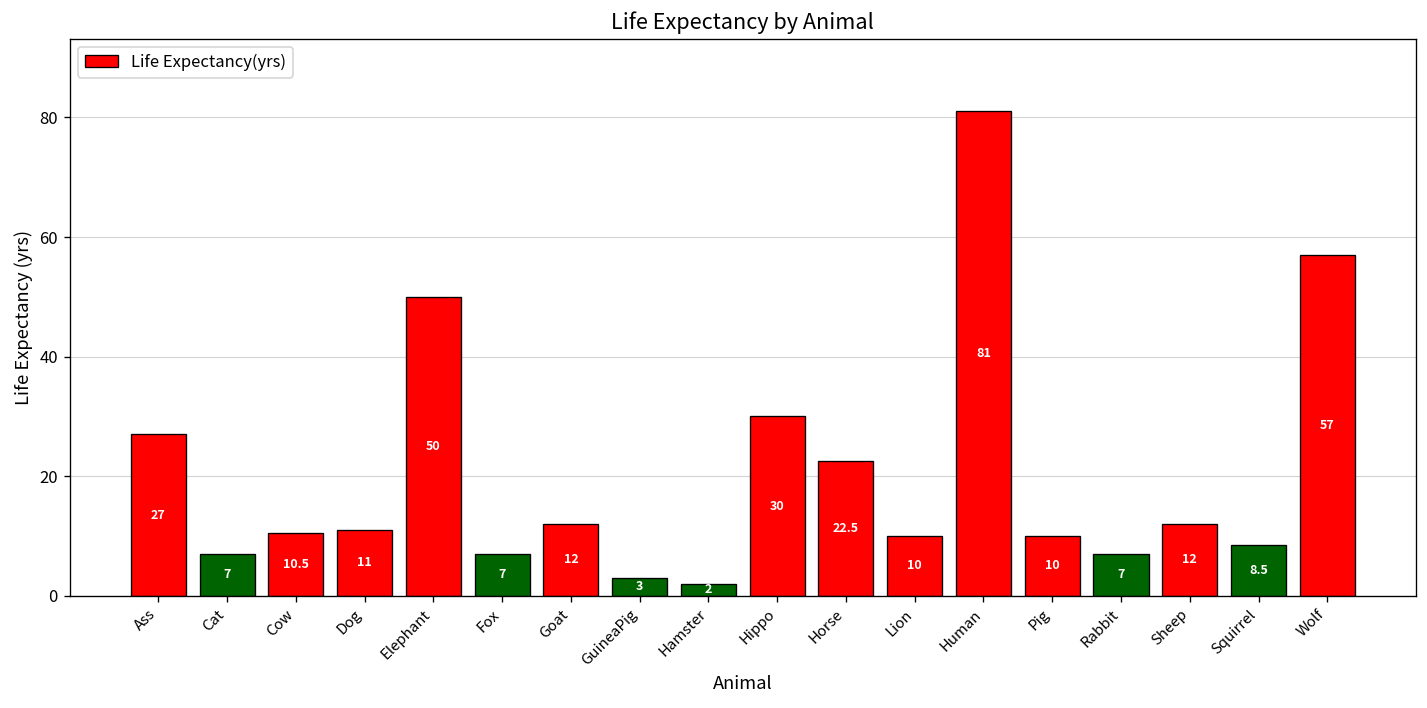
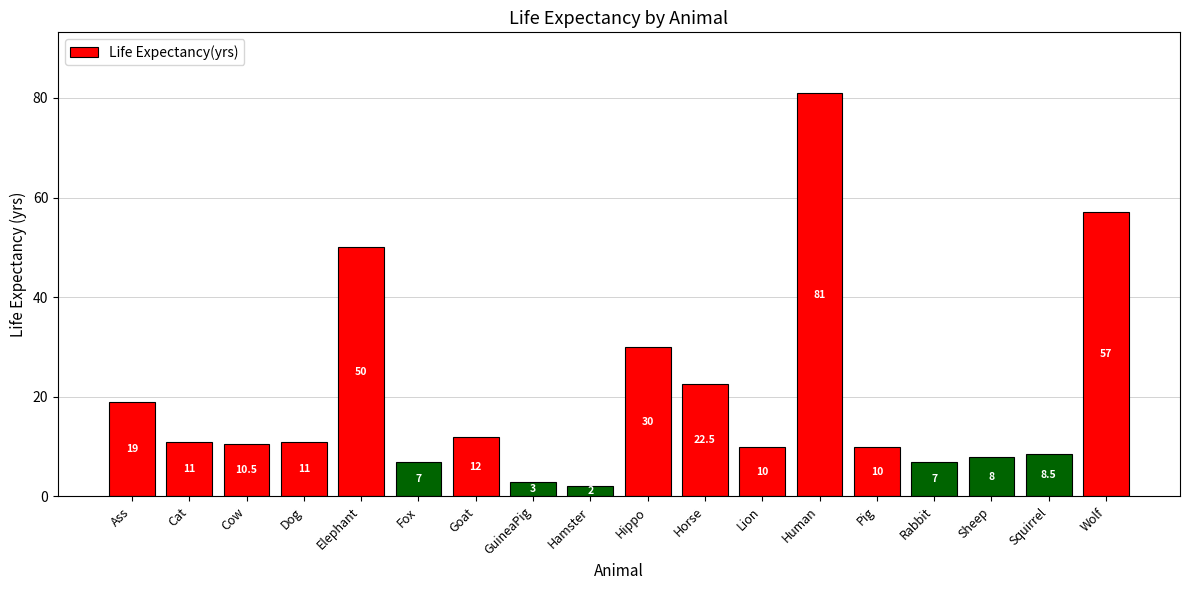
Ass: 27 -> 19
Cat: 7 -> 11
Sheep: 12 -> 8
